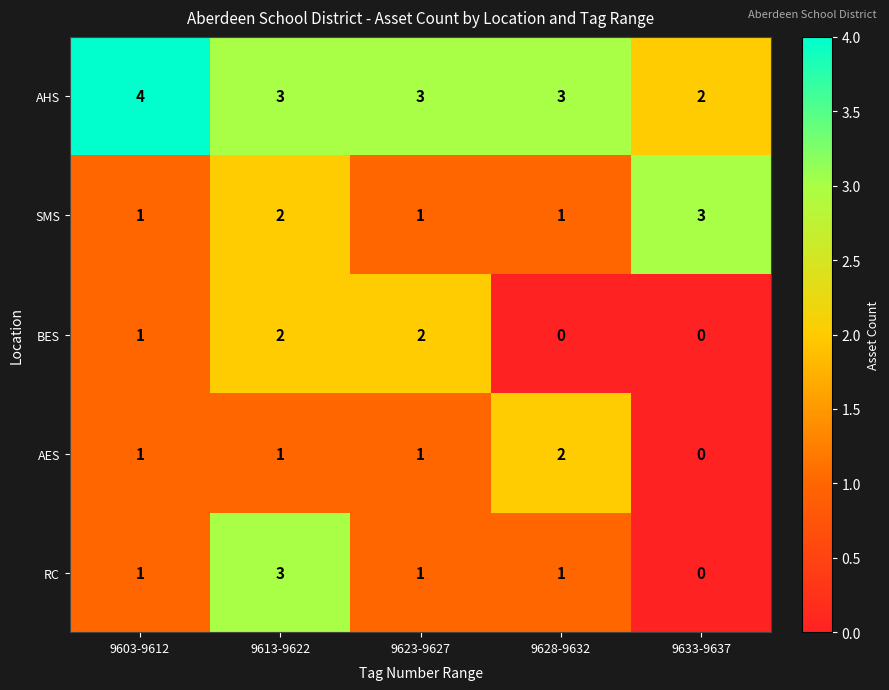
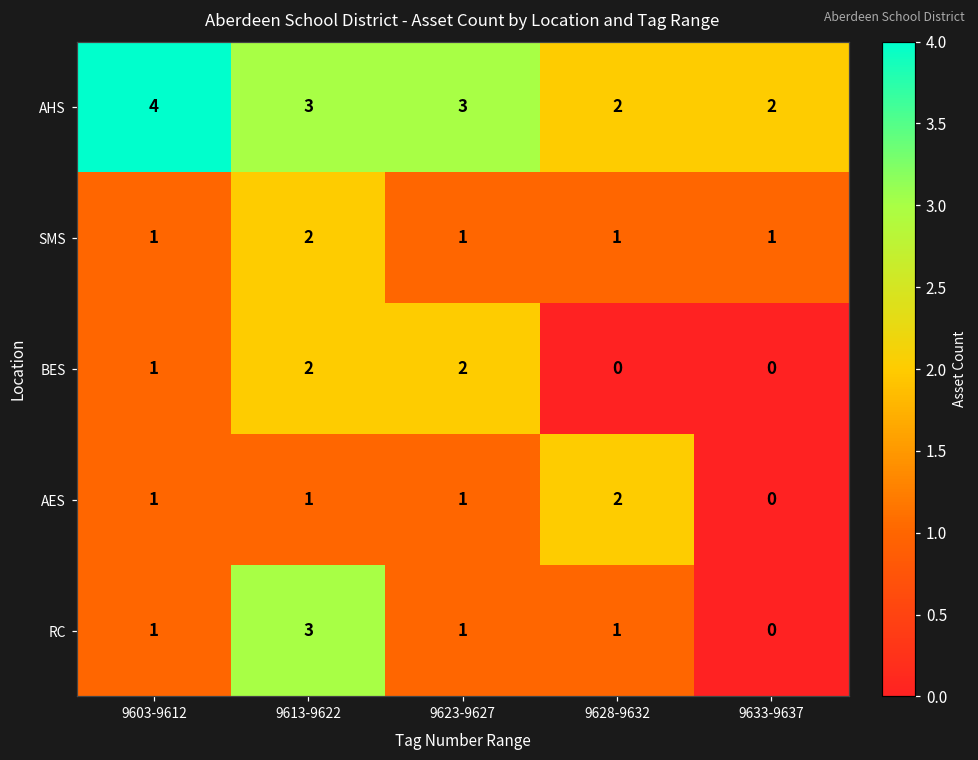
AHS, 9628-9632: 3 -> 2
SMS, 9633-9637: 3 -> 1
